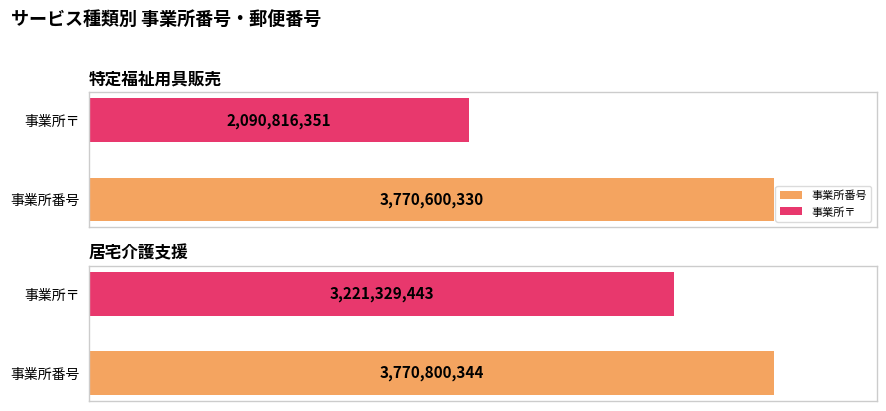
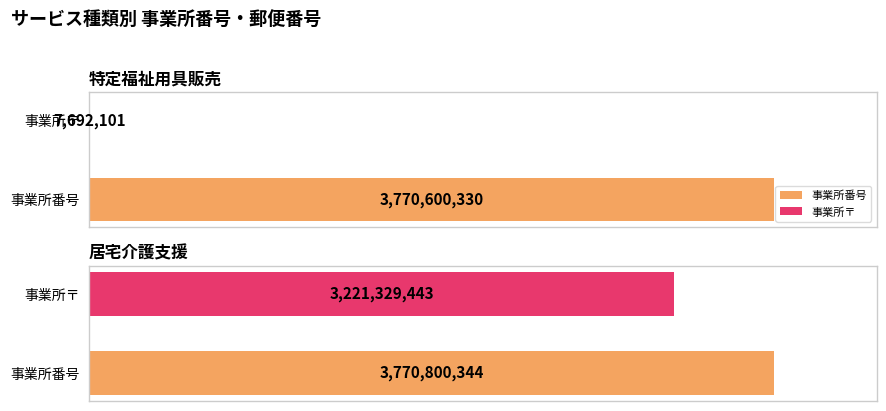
特定福祉用具販売, 事業所〒: 2,090,816,351 -> 7,692,101
